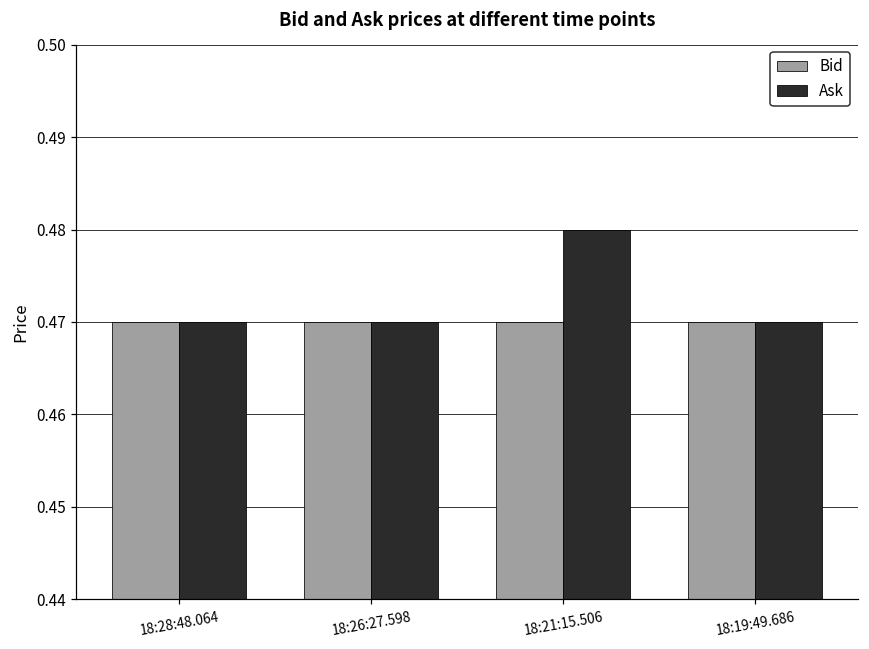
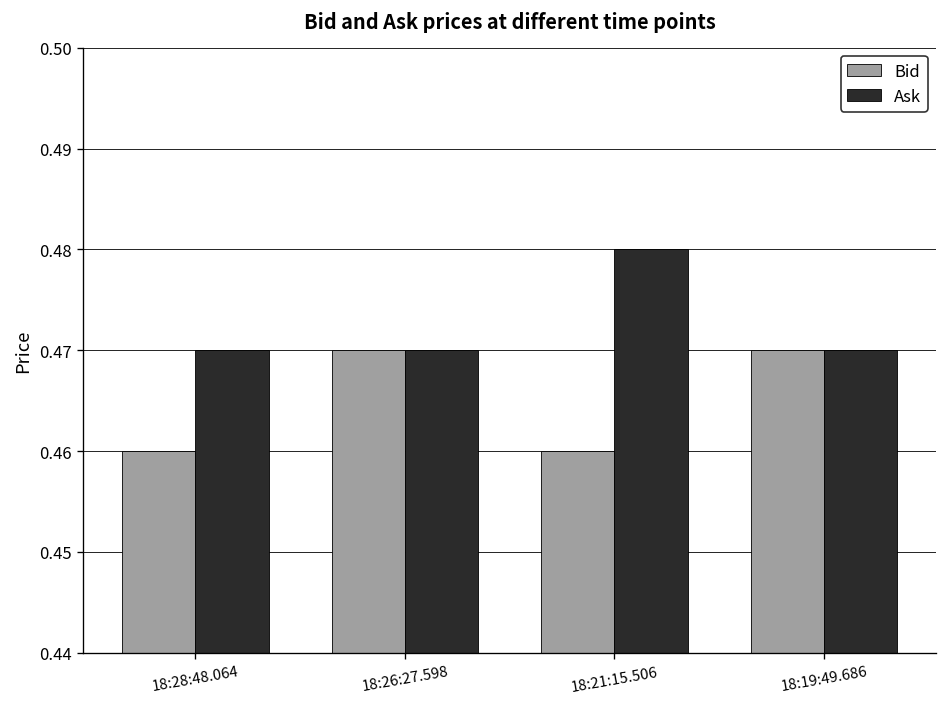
Bid, 18:28:48.064: 0.47 -> 0.46
Bid, 18:21:15.506: 0.47 -> 0.46
